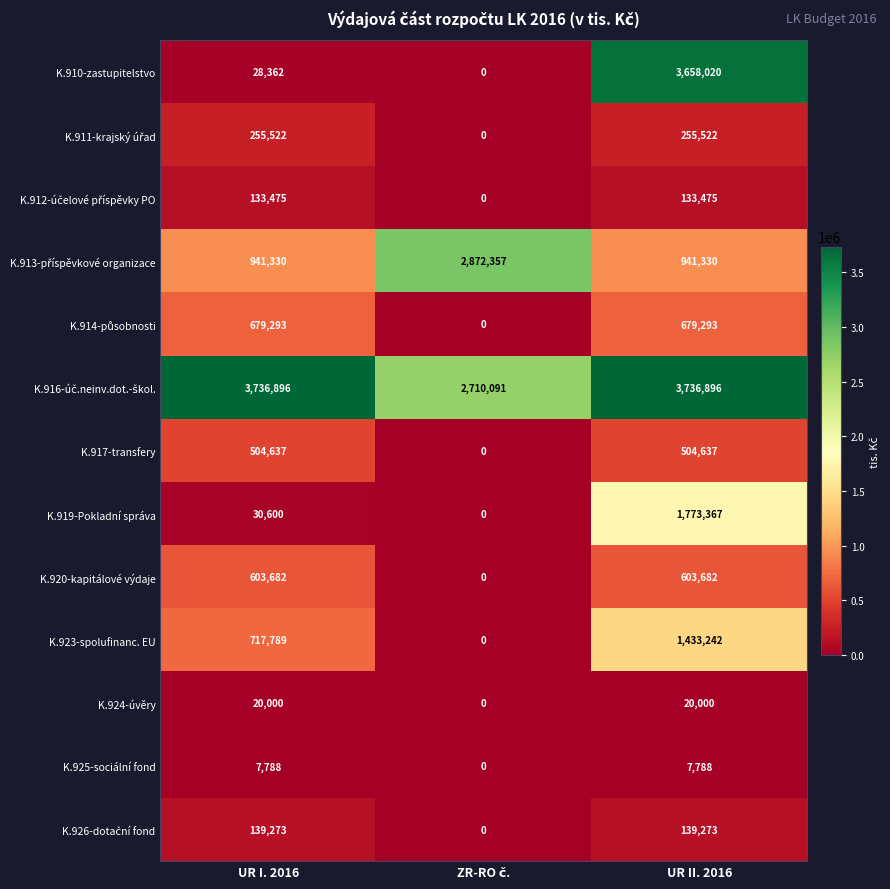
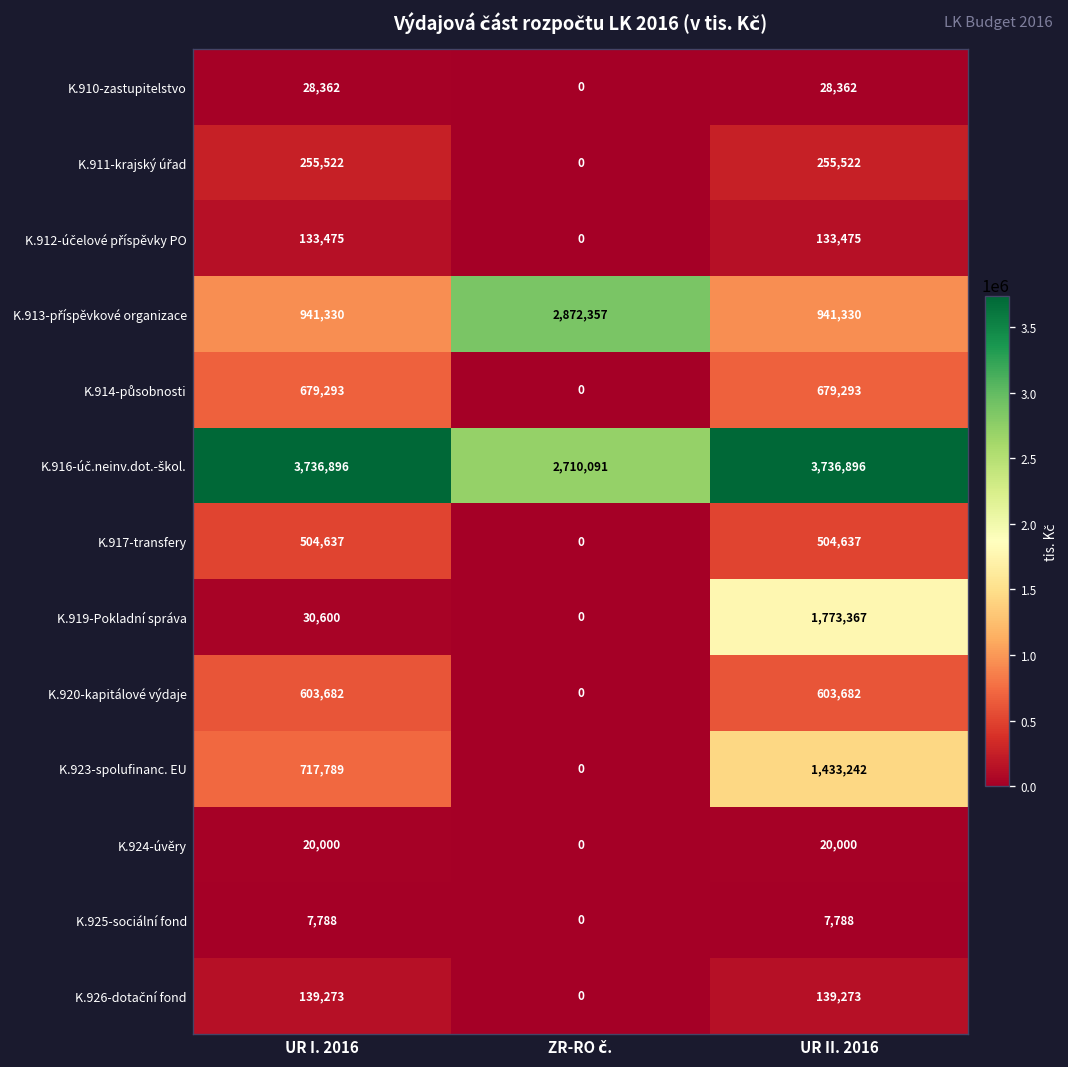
K.910-zastupitelstvo, UR II. 2016: 3,658,020 -> 28,362
